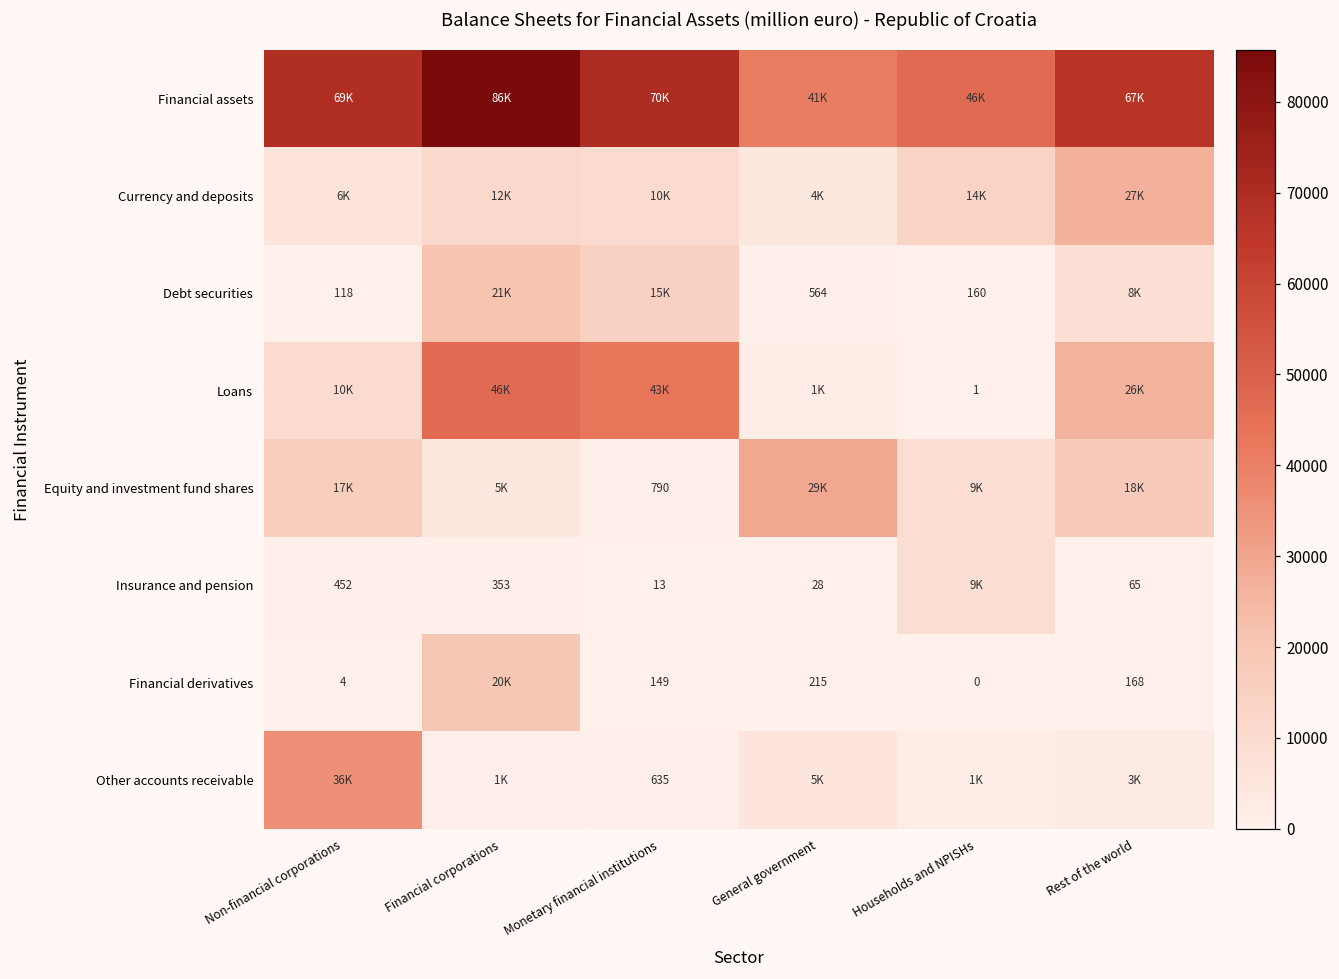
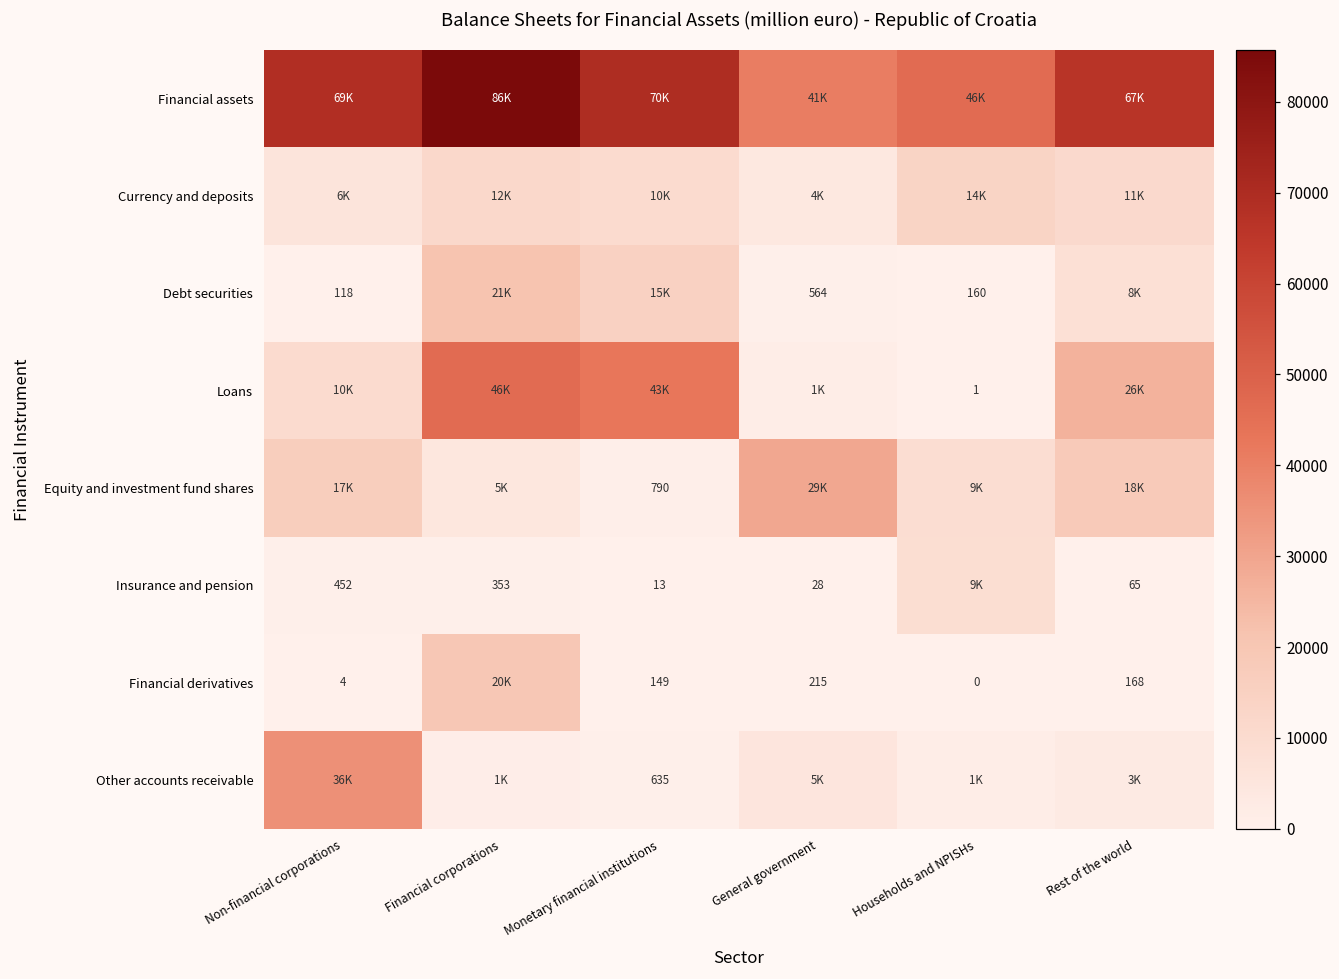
Currency and deposits, Rest of the world: 27K -> 11K
